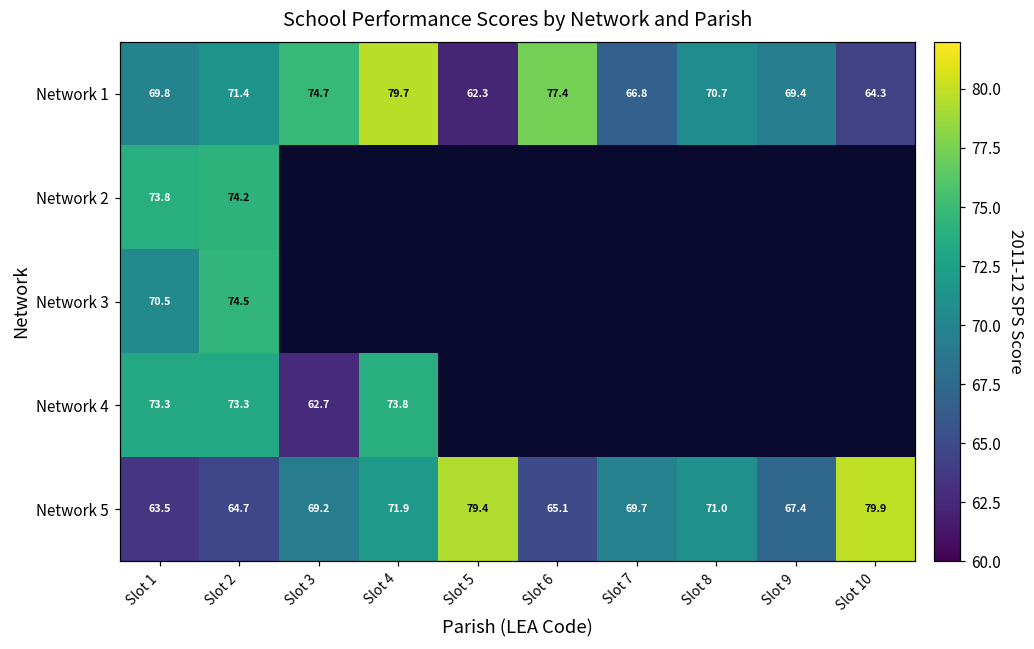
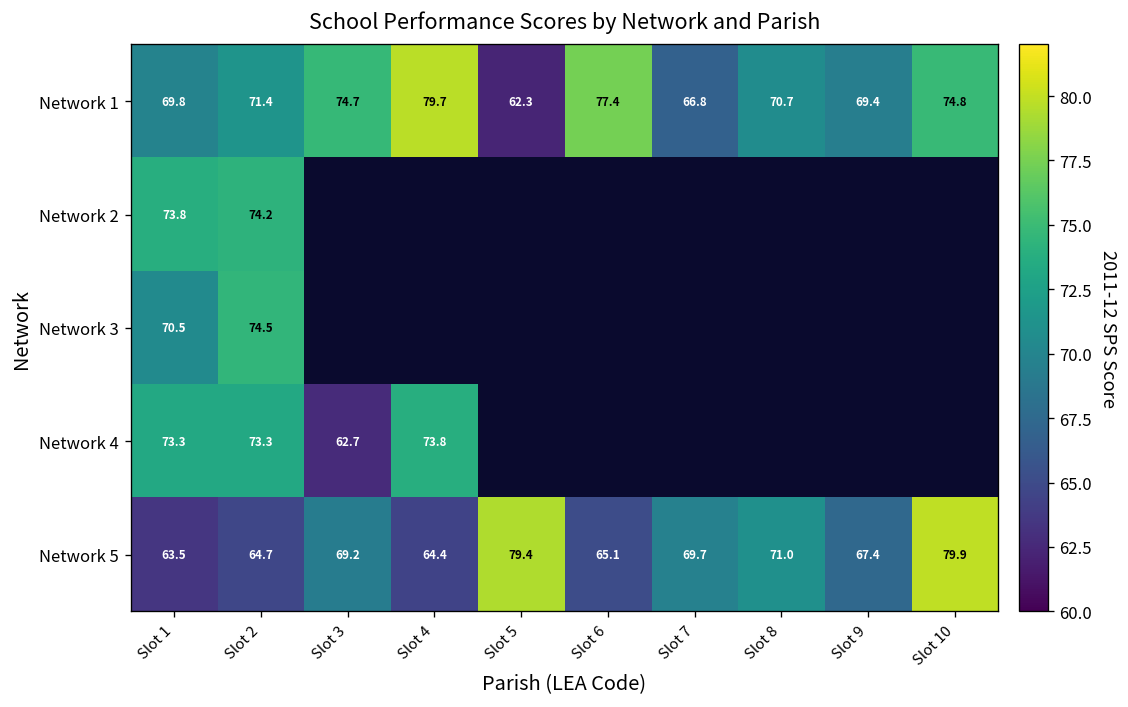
Network 1, Slot 10: 64.3 -> 74.8
Network 5, Slot 4: 71.9 -> 64.4
